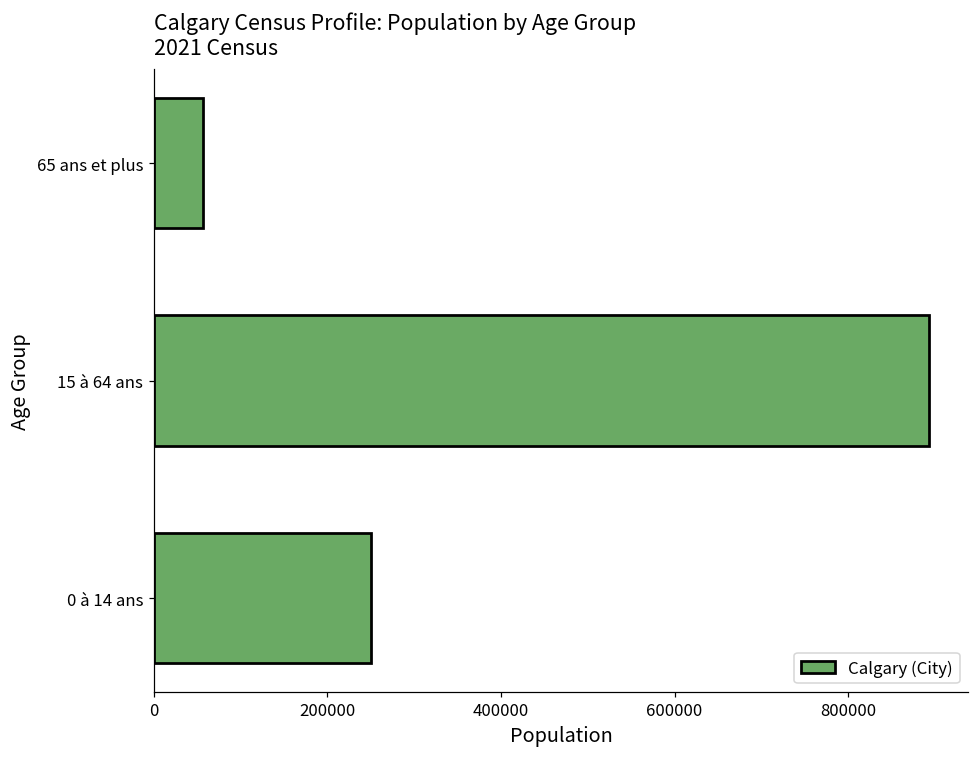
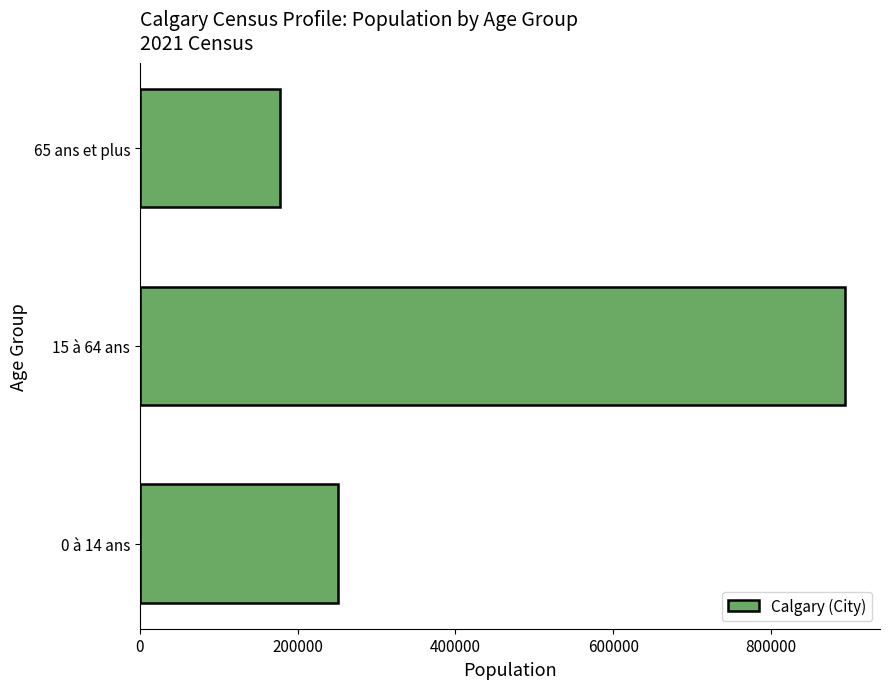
65 ans et plus: 60000 -> 180000
